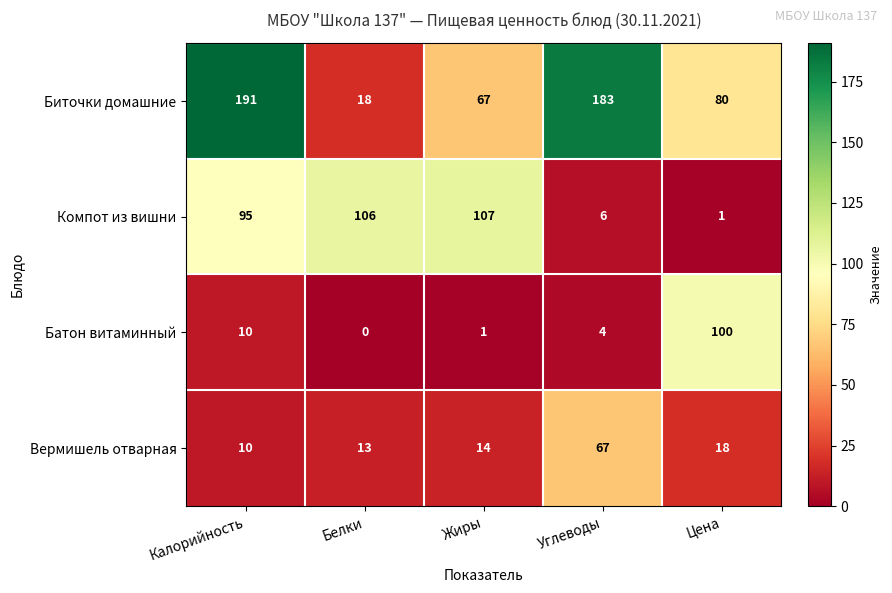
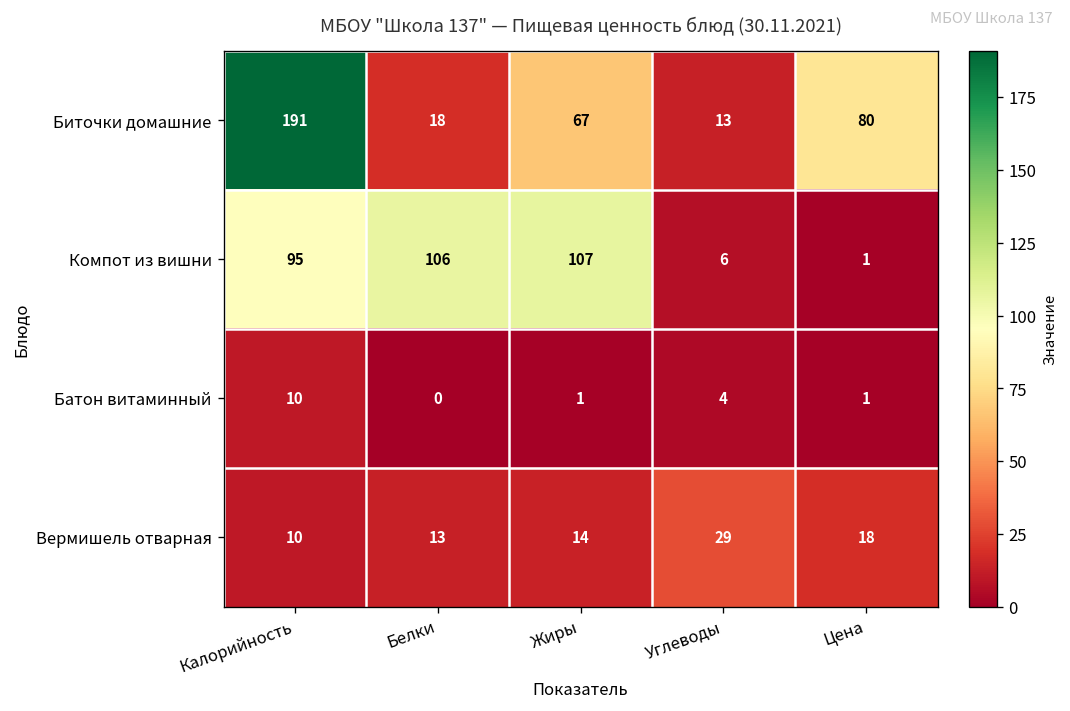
Биточки домашние, Углеводы: 183 -> 13
Батон витаминный, Цена: 100 -> 1
Вермишель отварная, Углеводы: 67 -> 29
